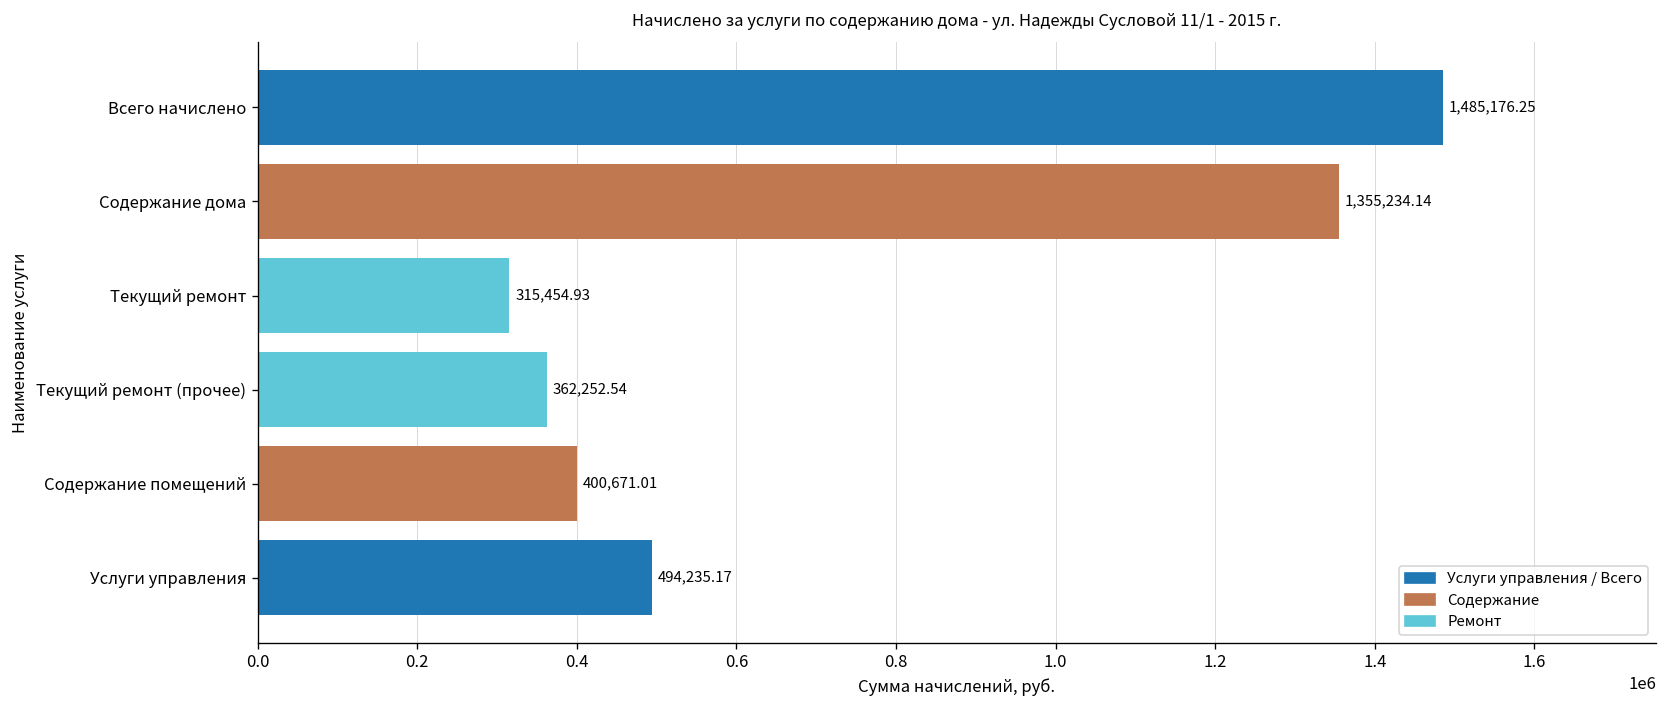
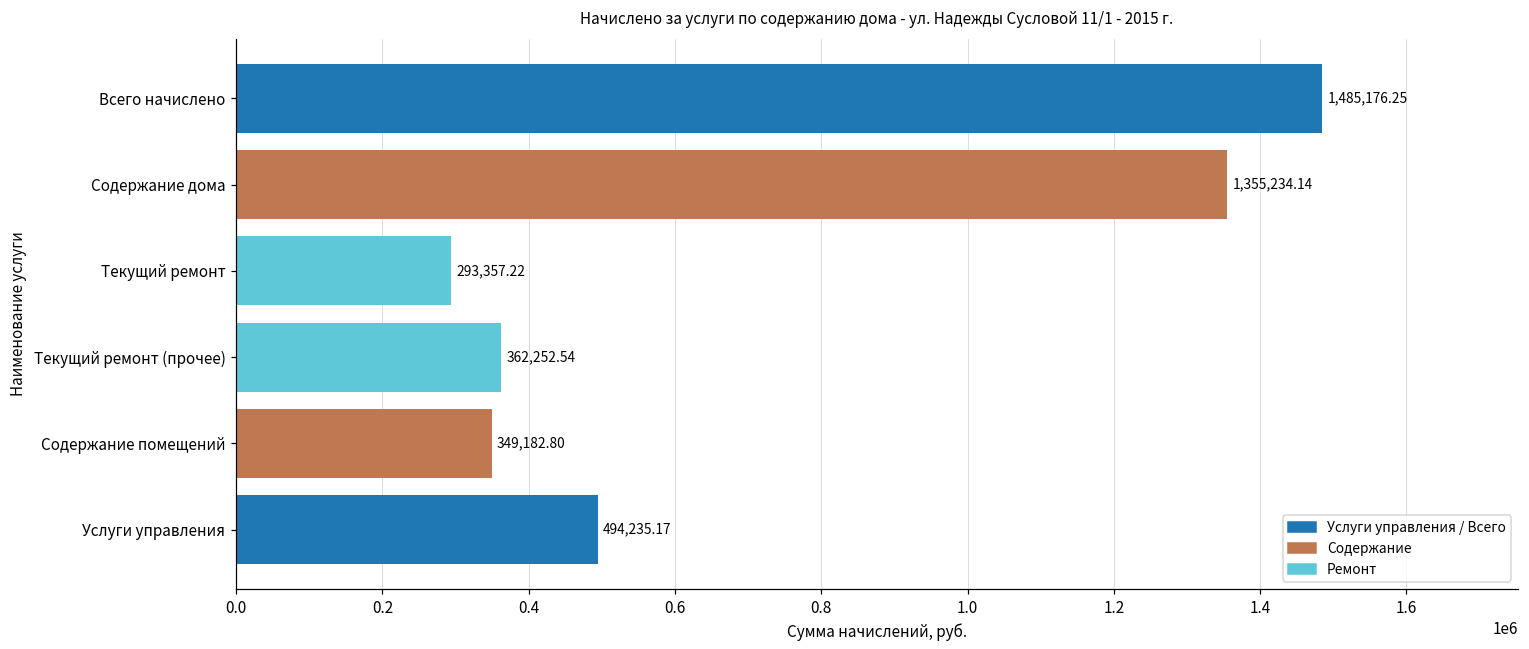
Текущий ремонт: 315,454.93 -> 293,357.22
Содержание помещений: 400,671.01 -> 349,182.80
